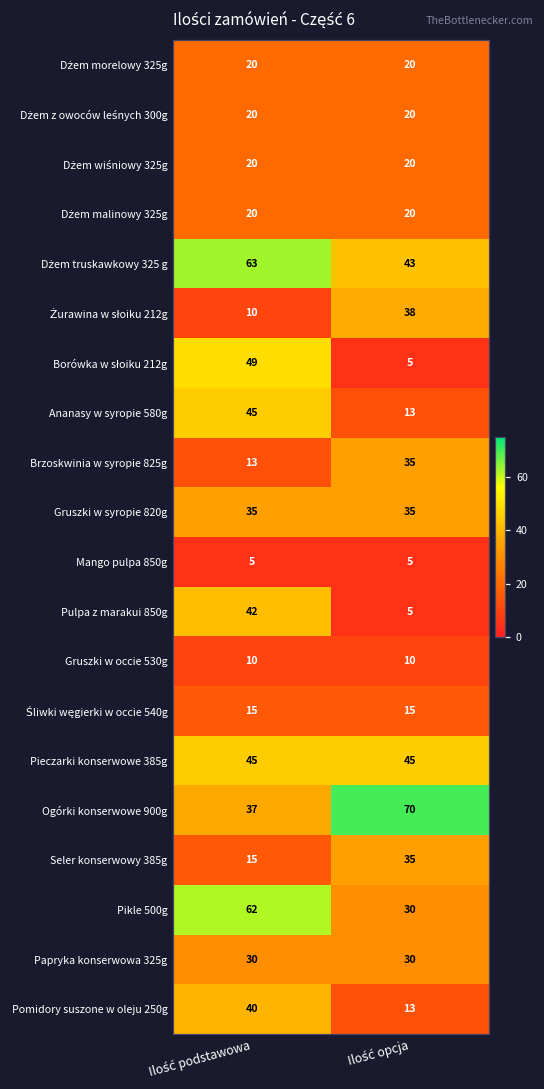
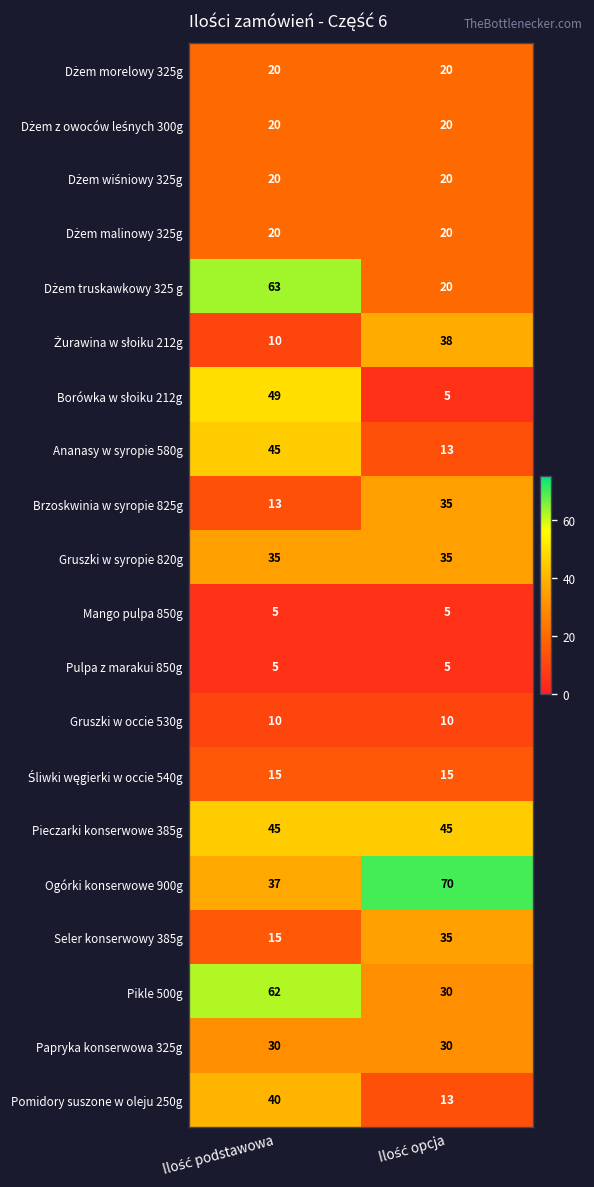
Dżem truskawkowy 325 g, Ilość opcja: 43 -> 20
Pulpa z marakui 850g, Ilość podstawowa: 42 -> 5
